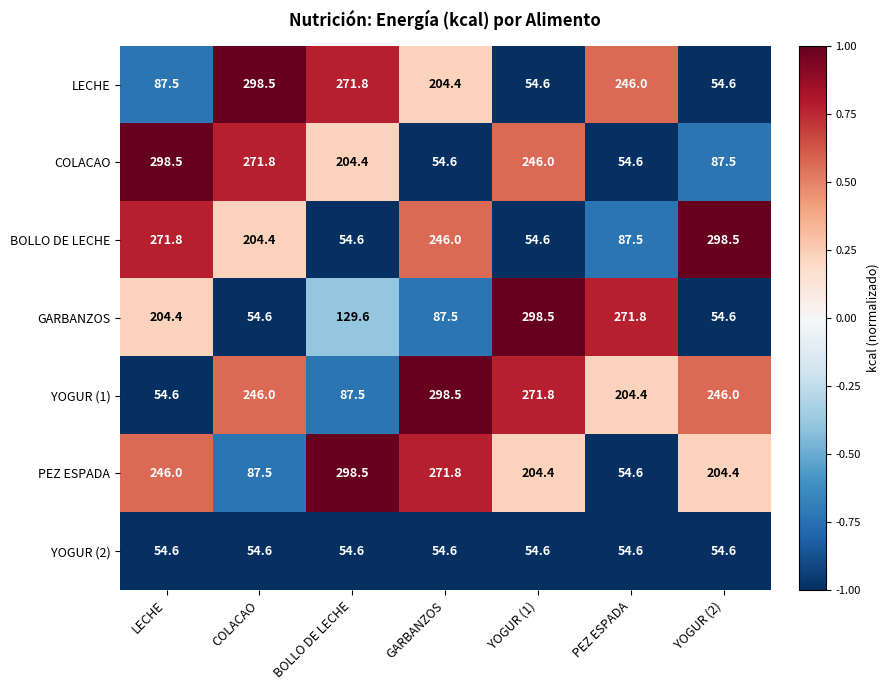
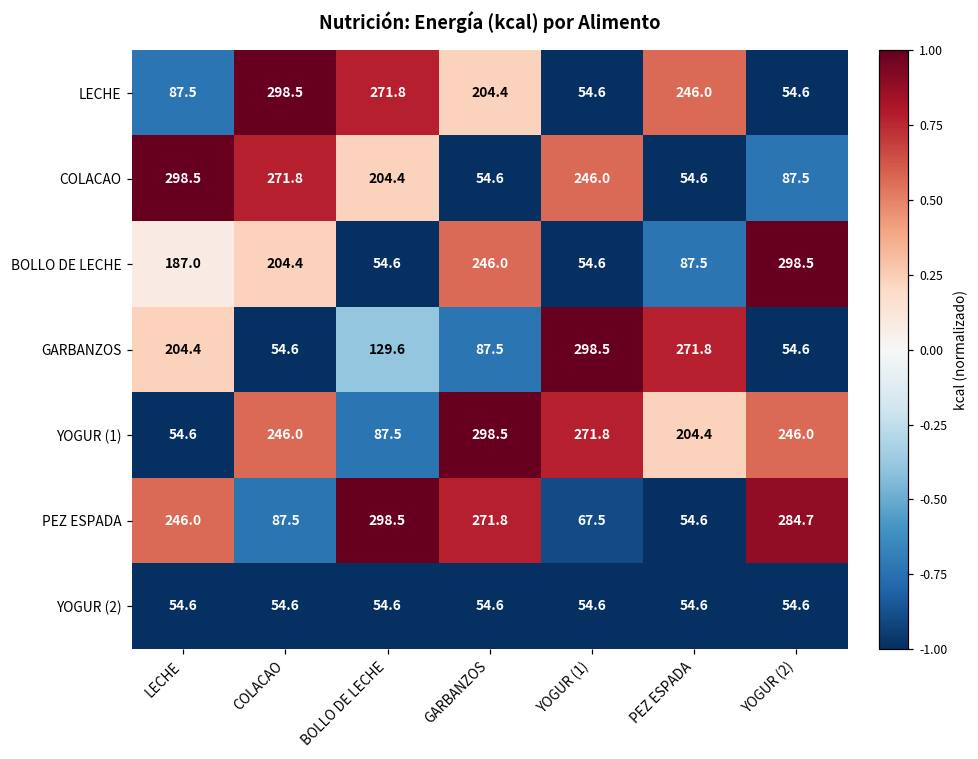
BOLLO DE LECHE, LECHE: 271.8 -> 187.0
PEZ ESPADA, YOGUR (1): 204.4 -> 67.5
PEZ ESPADA, YOGUR (2): 204.4 -> 284.7
